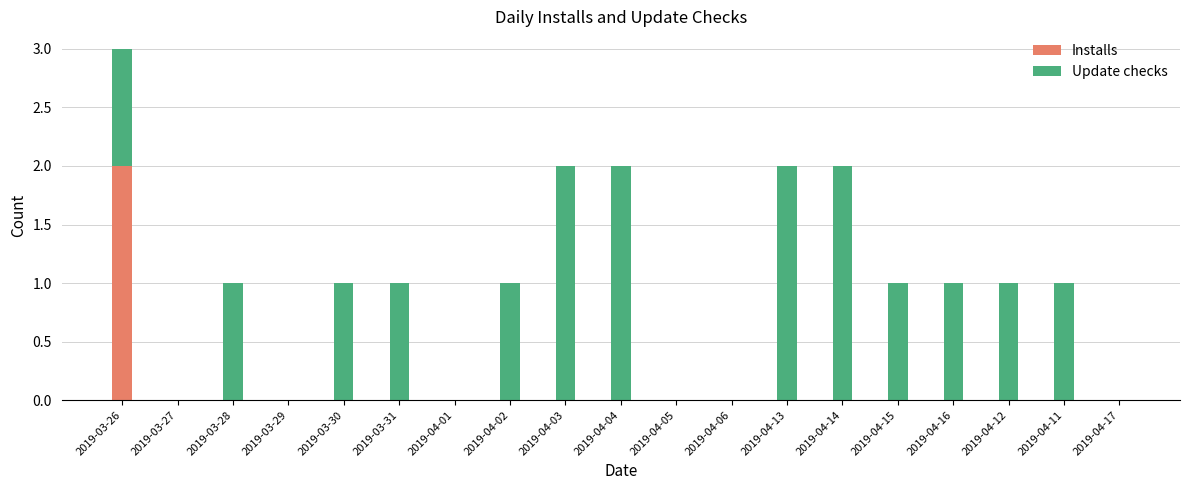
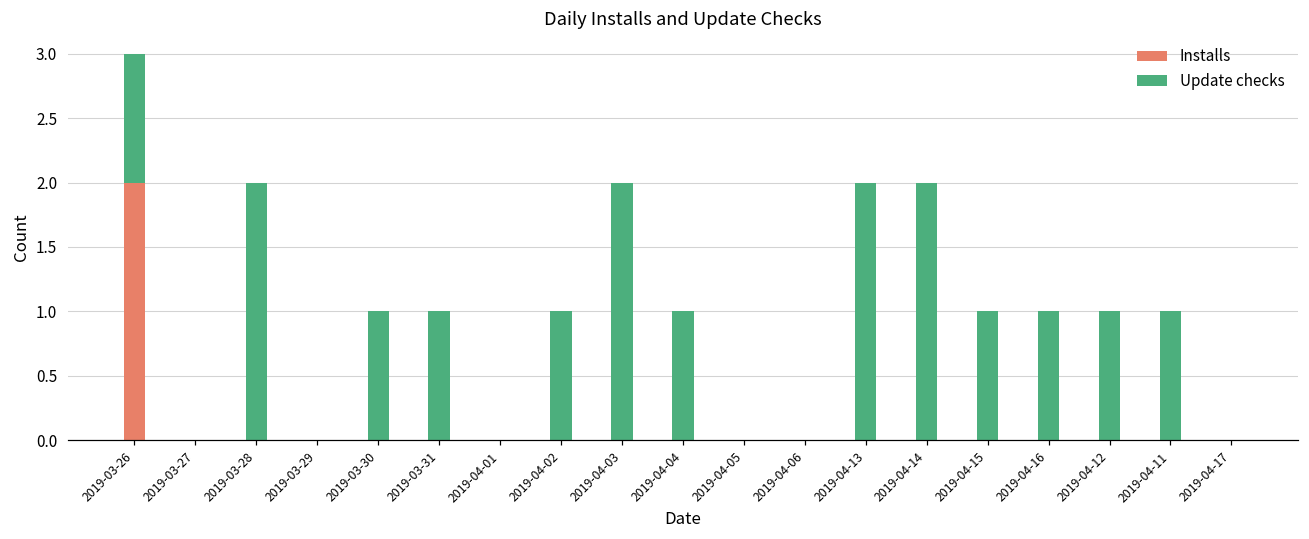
Update checks, 2019-03-28: 1 -> 2
Update checks, 2019-04-04: 2 -> 1
